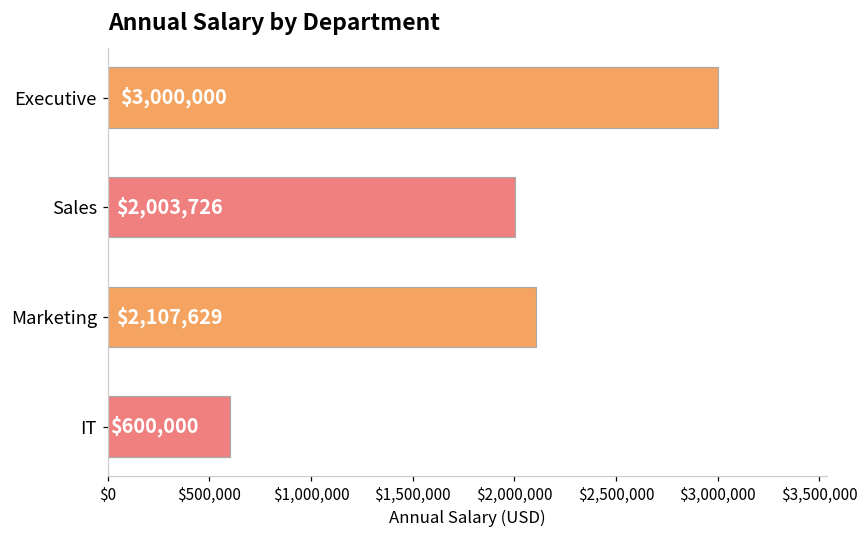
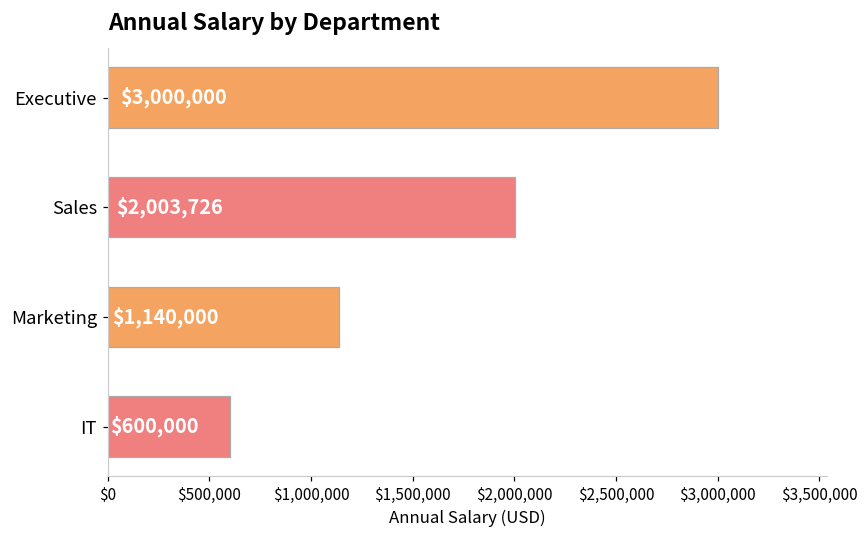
Marketing: $2,107,629 -> $1,140,000
